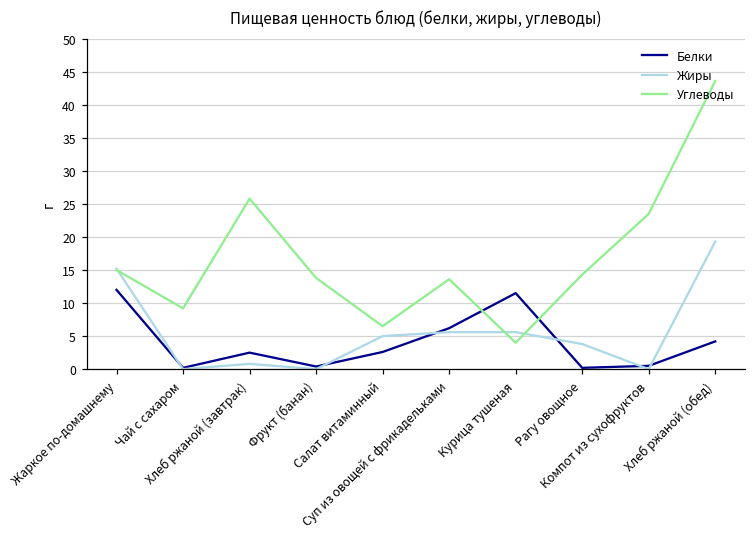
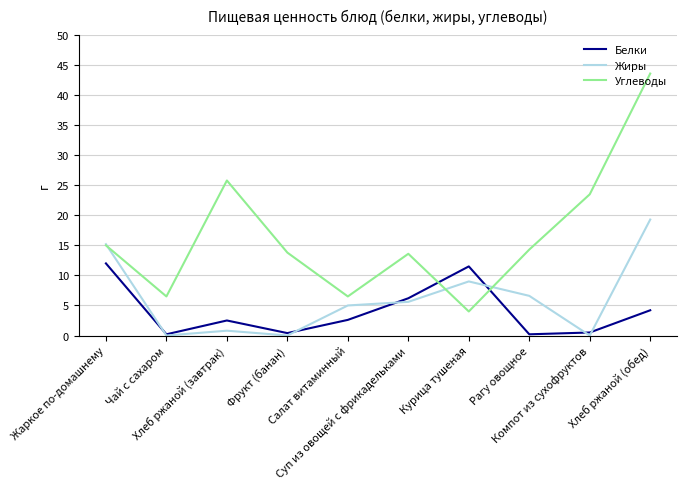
Углеводы, Чай с сахаром: 9 -> 7
Жиры, Курица тушеная: 6 -> 9
Жиры, Рагу овощное: 4 -> 7
